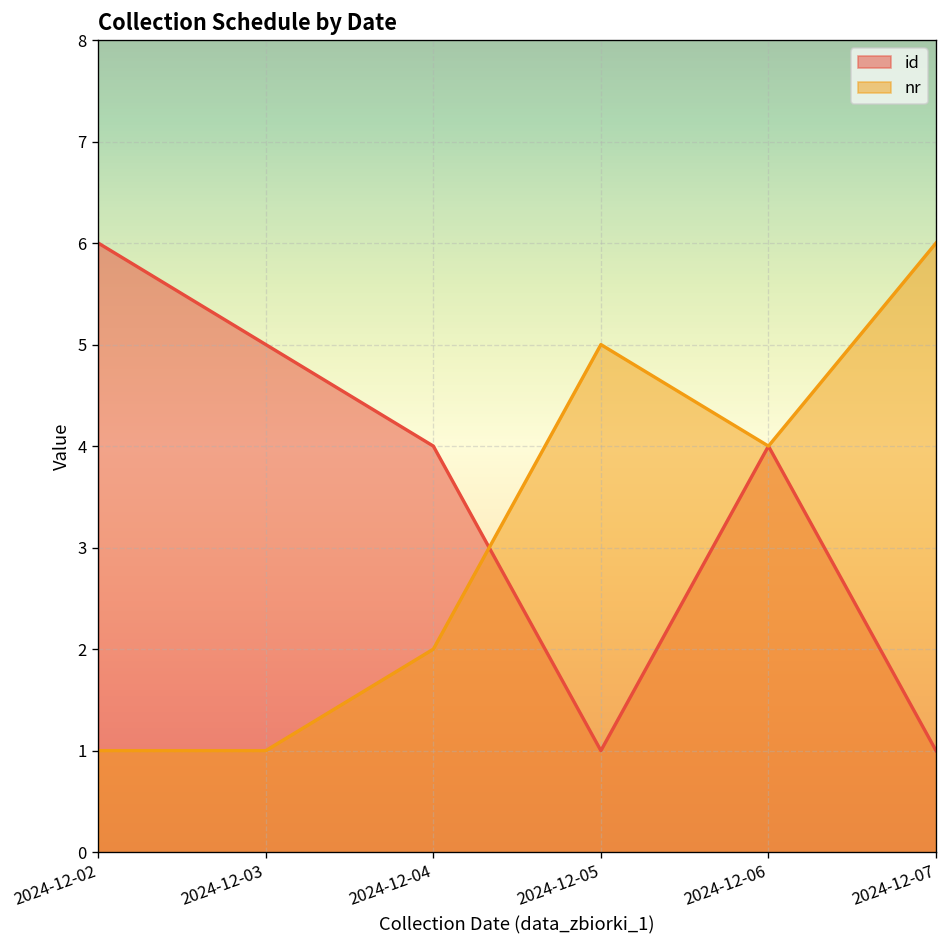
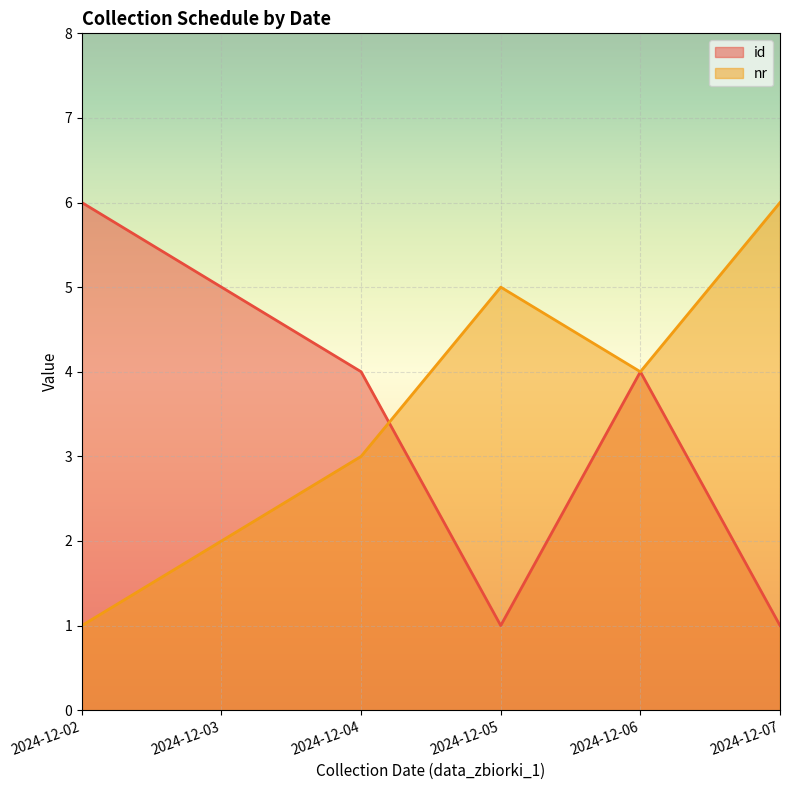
nr, 2024-12-03: 1 -> 2
nr, 2024-12-04: 2 -> 3
